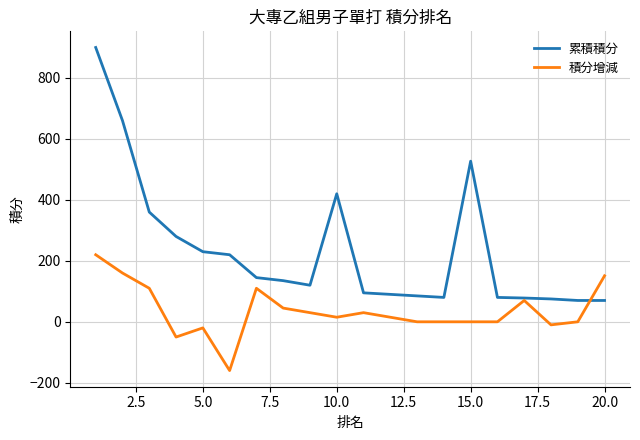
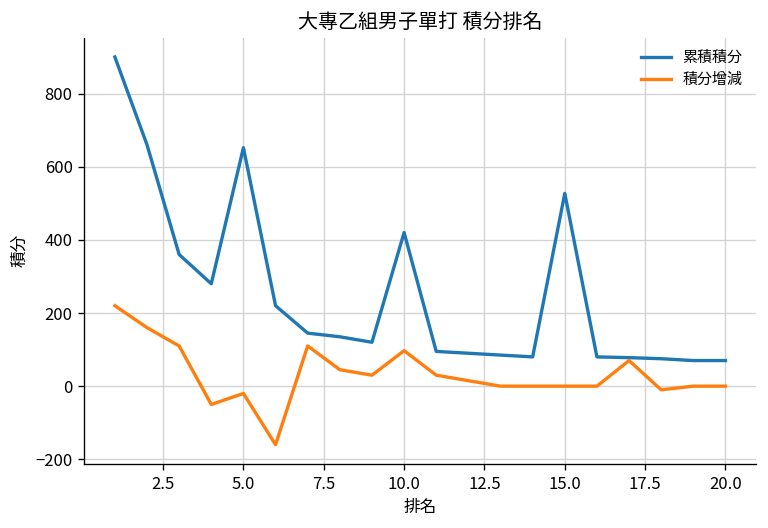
累積積分, 5.0: 230 -> 650
積分增減, 10.0: 20 -> 100
積分增減, 20.0: 150 -> 0
